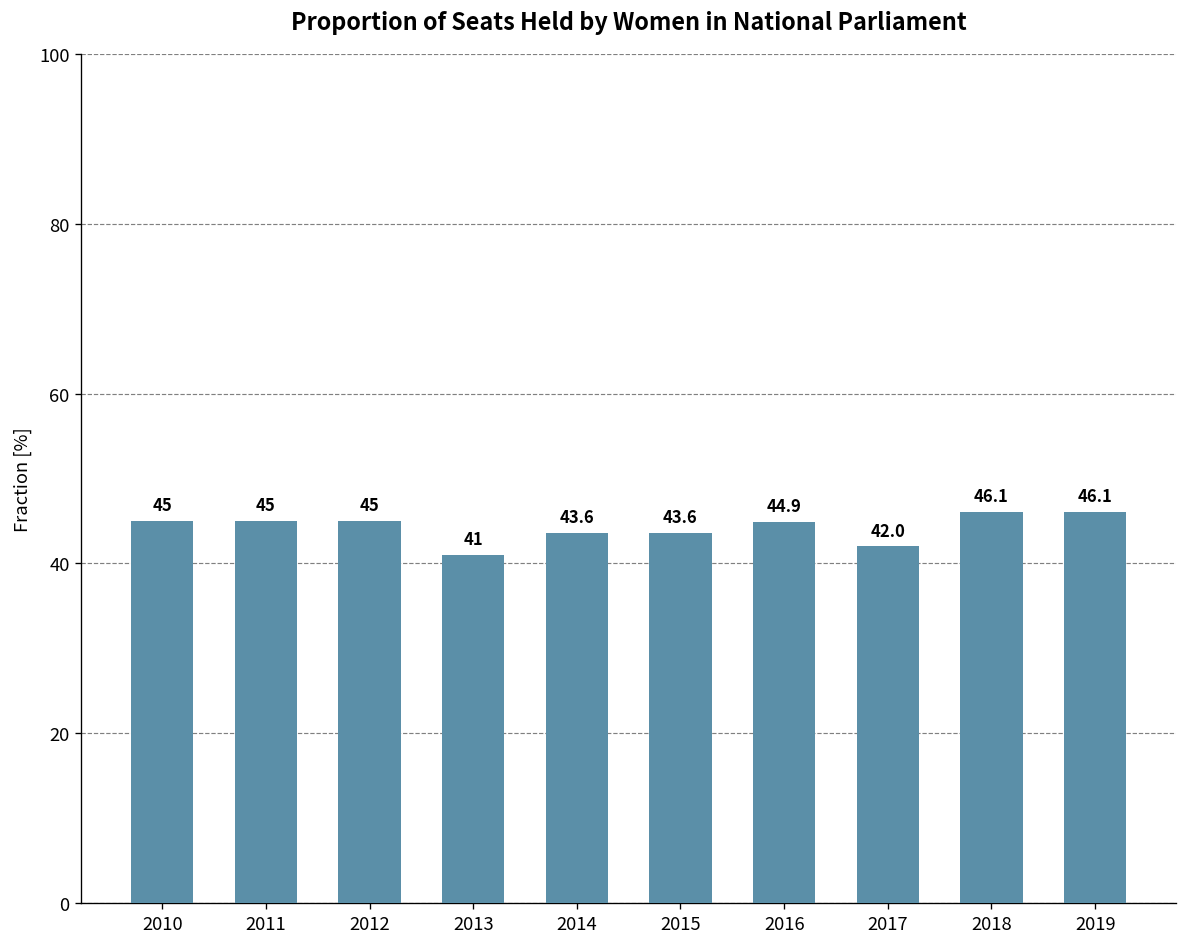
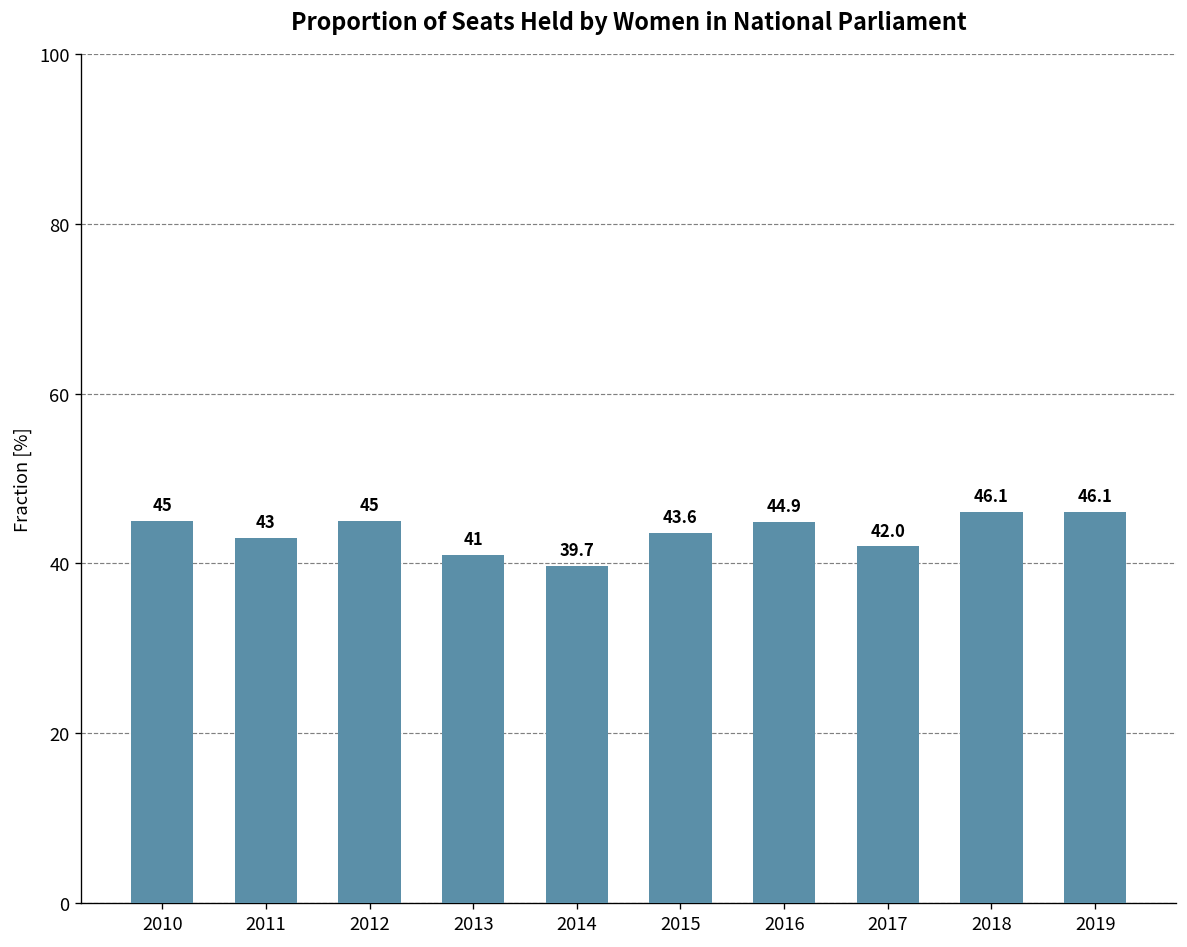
2011: 45 -> 43
2014: 43.6 -> 39.7
